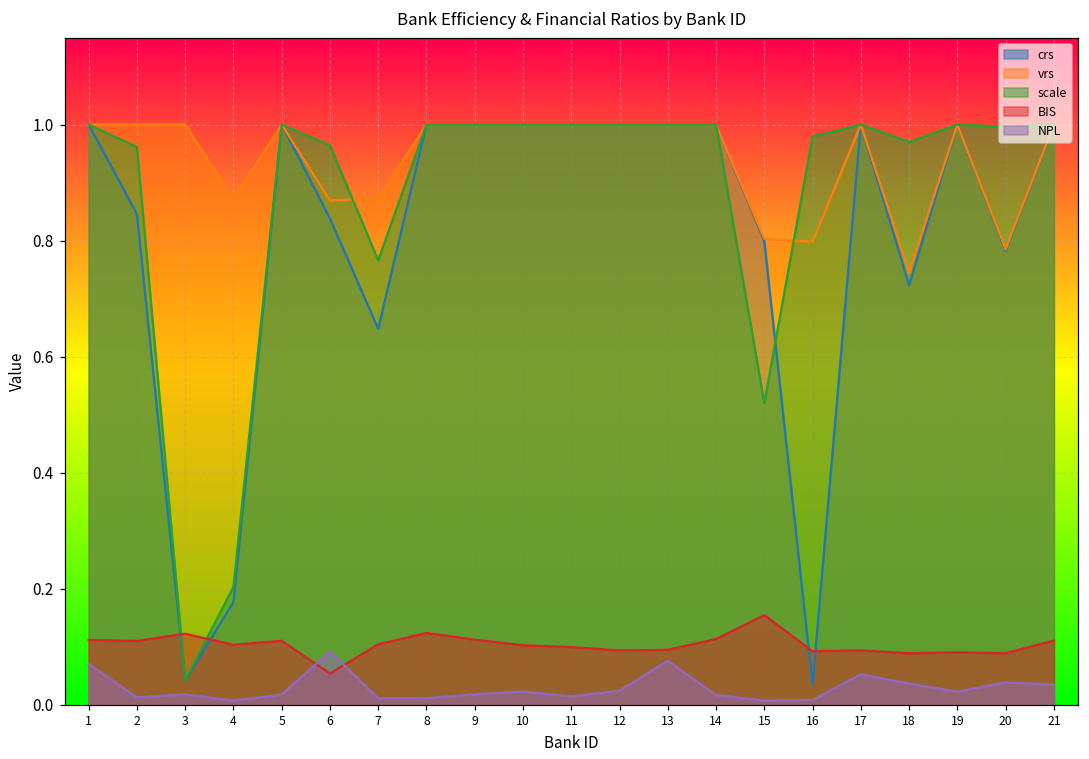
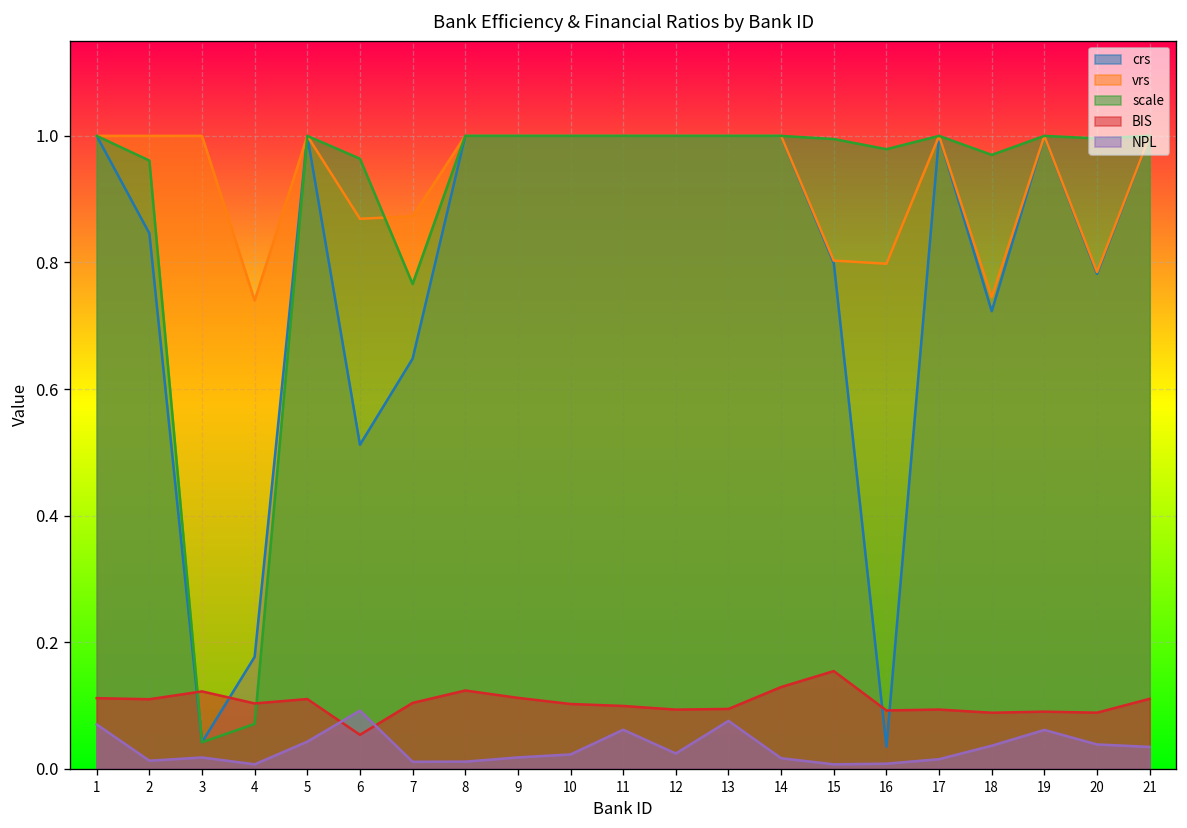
vrs, 4: 0.87 -> 0.74
scale, 4: 0.20 -> 0.07
NPL, 5: 0.02 -> 0.04
crs, 6: 0.84 -> 0.51
NPL, 11: 0.01 -> 0.06
BIS, 14: 0.11 -> 0.13
scale, 15: 0.52 -> 1.00
NPL, 17: 0.05 -> 0.02
NPL, 19: 0.02 -> 0.06
